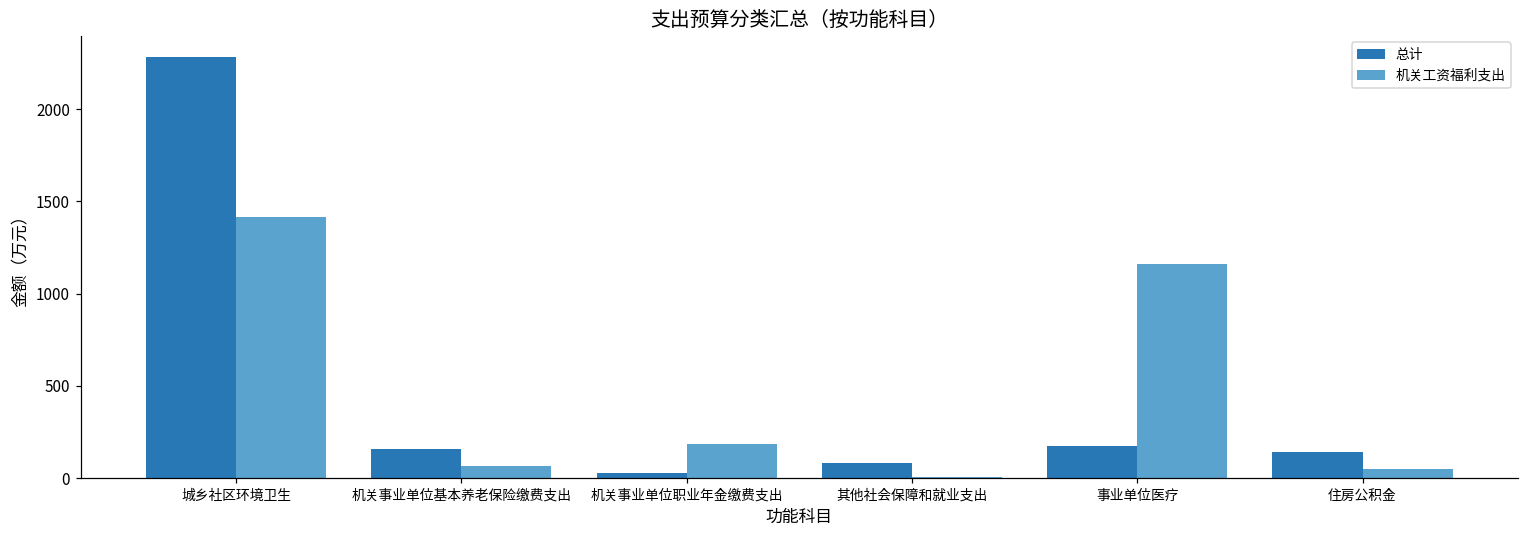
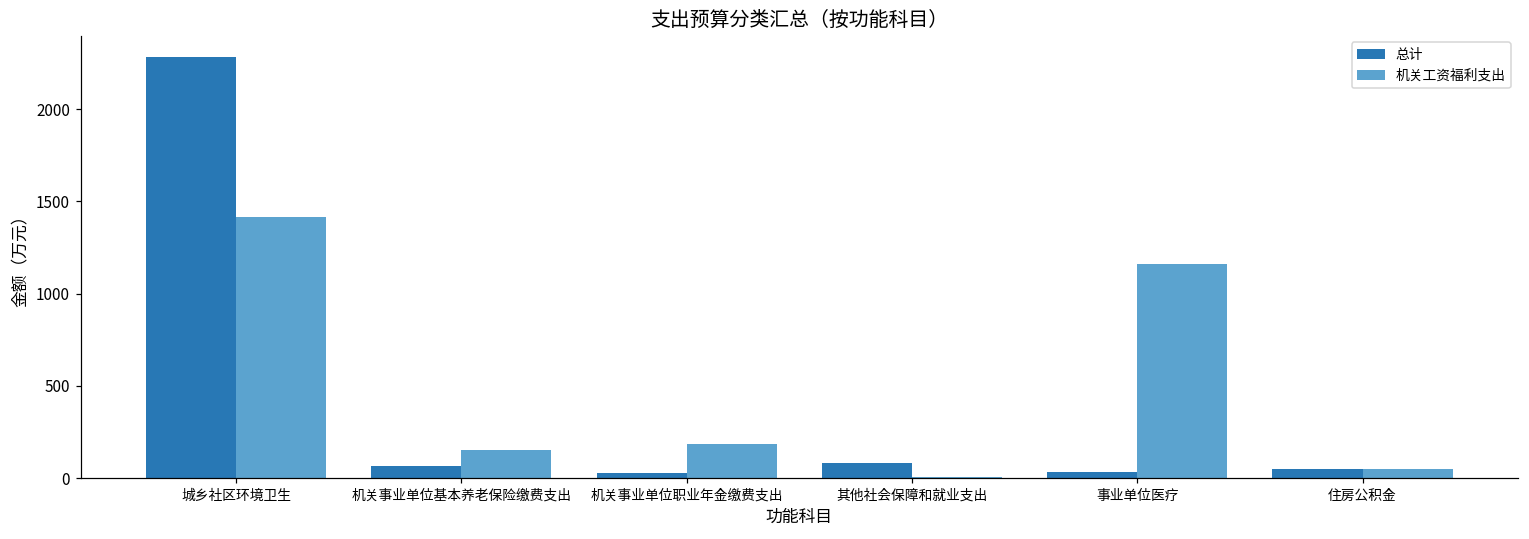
总计, 机关事业单位基本养老保险缴费支出: 160 -> 70
机关工资福利支出, 机关事业单位基本养老保险缴费支出: 70 -> 150
总计, 事业单位医疗: 170 -> 30
总计, 住房公积金: 140 -> 50
